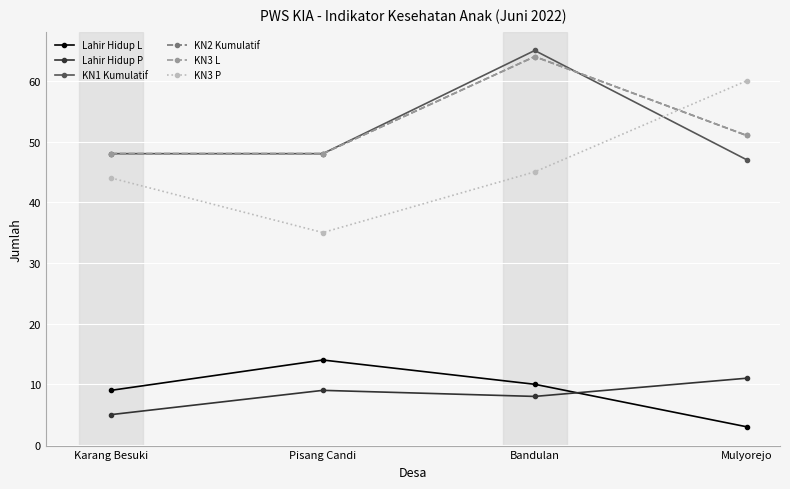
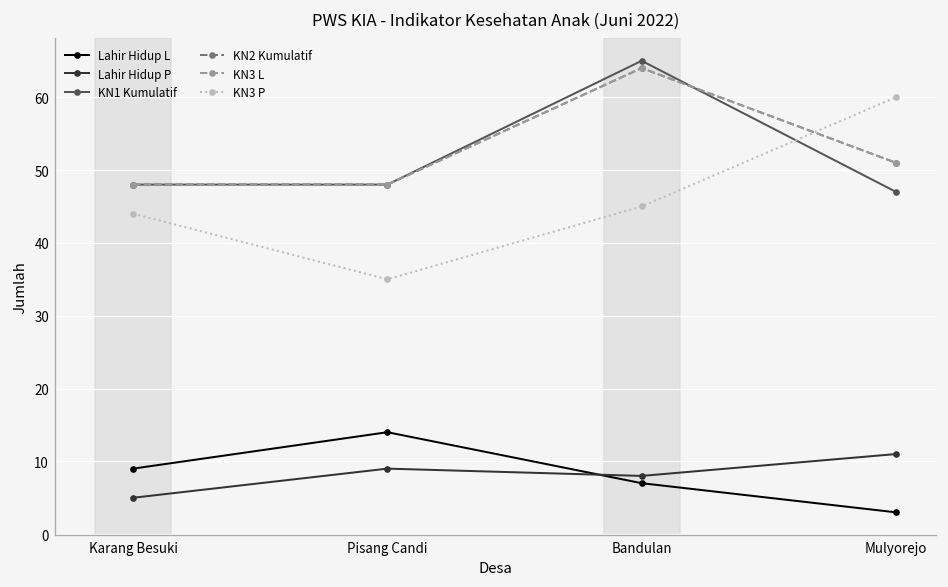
Lahir Hidup L, Bandulan: 10 -> 7
